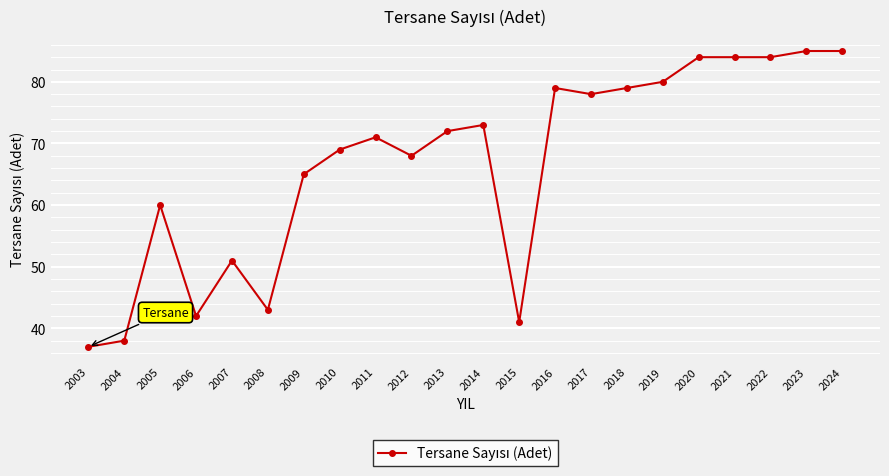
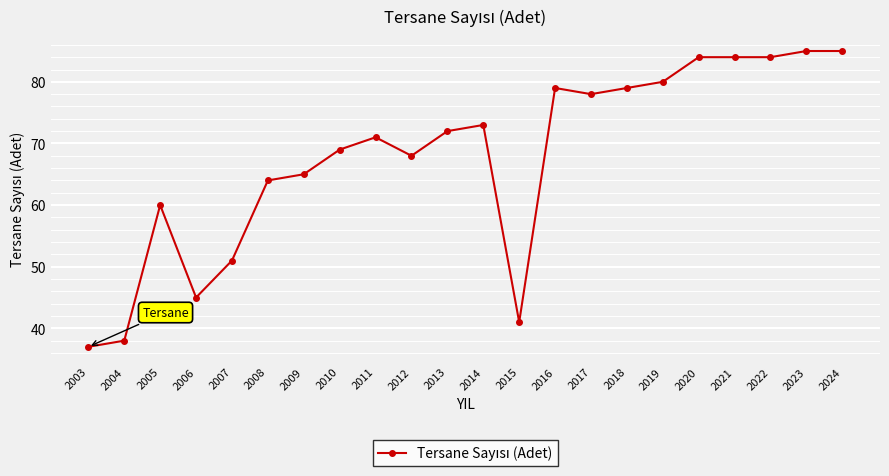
2006: 42 -> 45
2008: 43 -> 64
